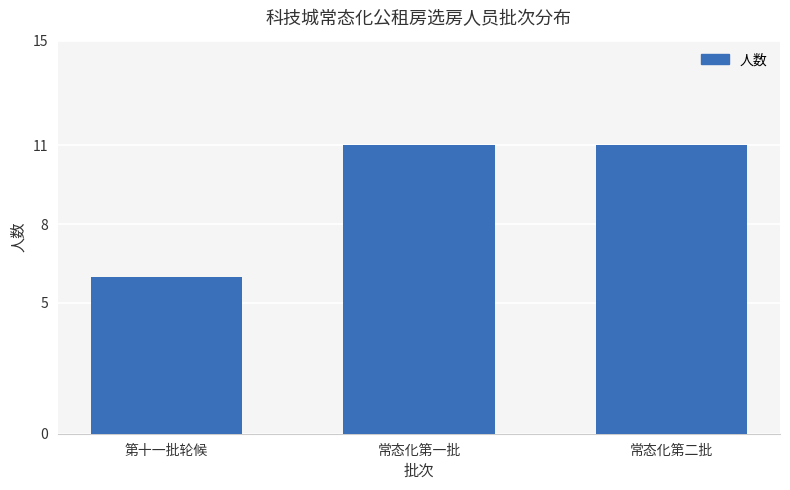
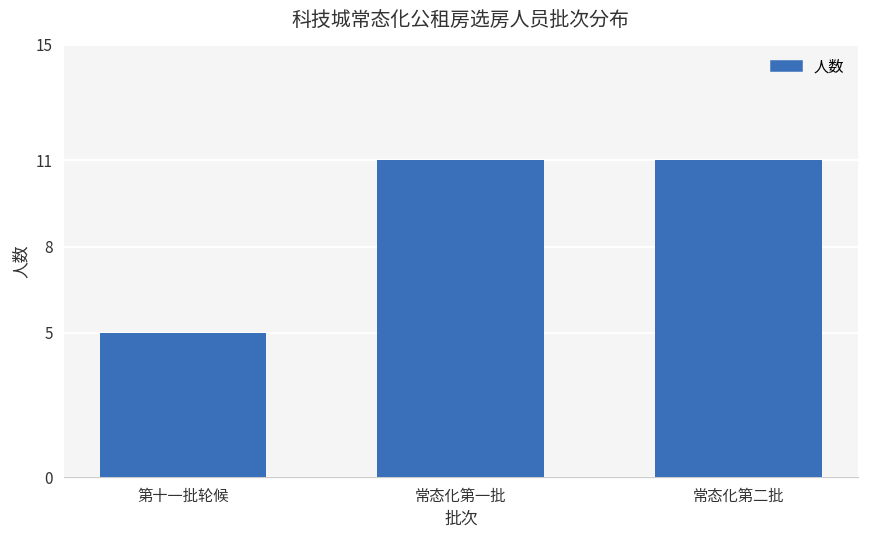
第十一批轮候: 6 -> 5
